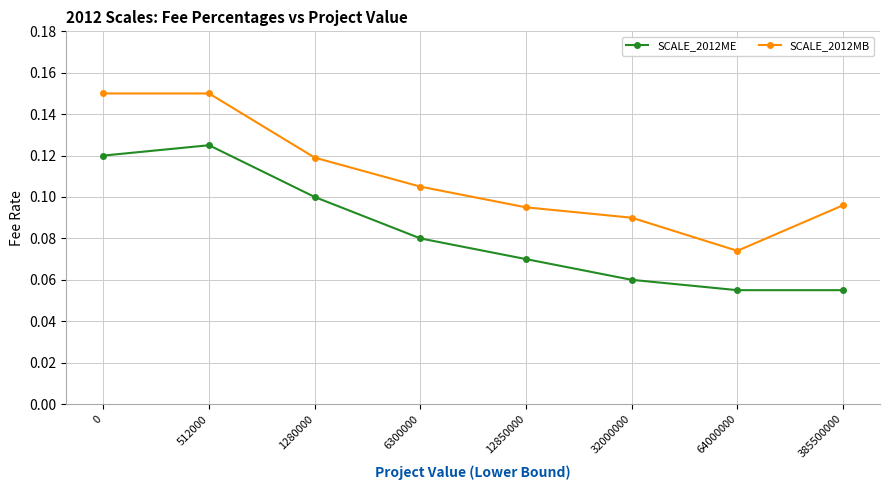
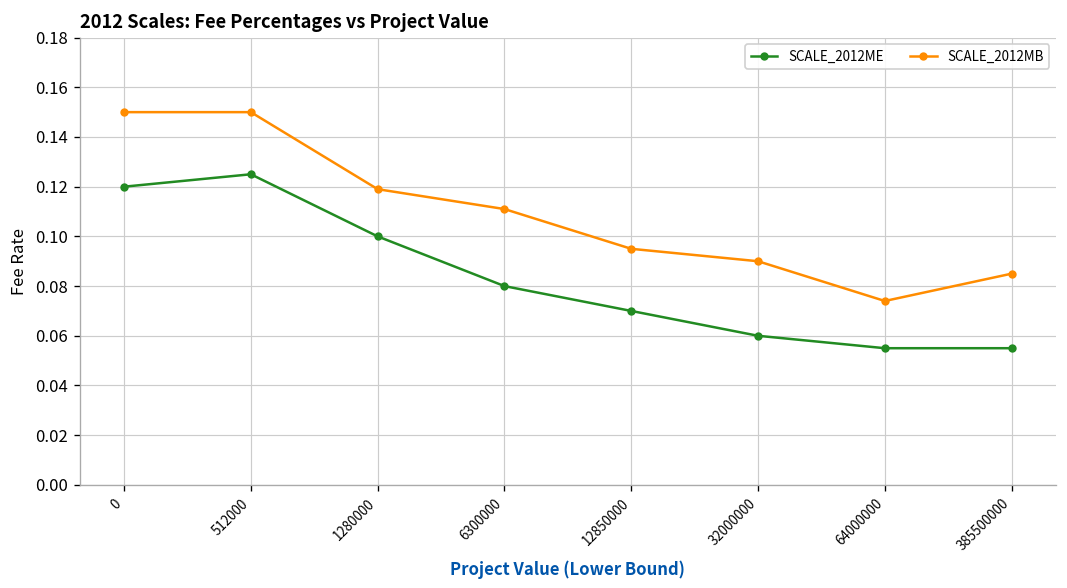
SCALE_2012MB, 6300000: 0.105 -> 0.111
SCALE_2012MB, 385500000: 0.096 -> 0.085
